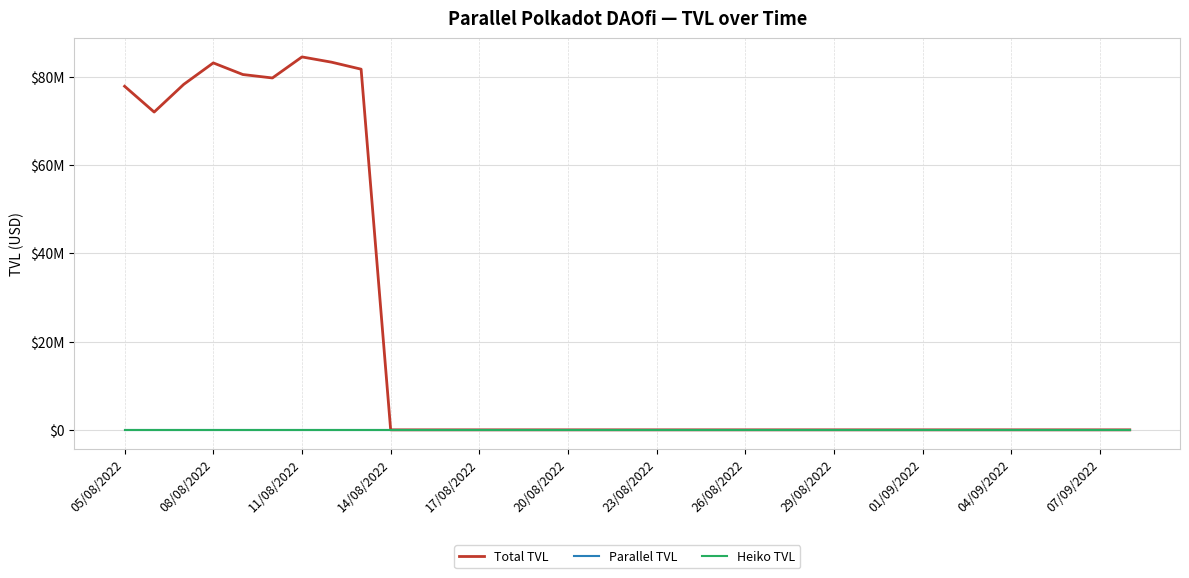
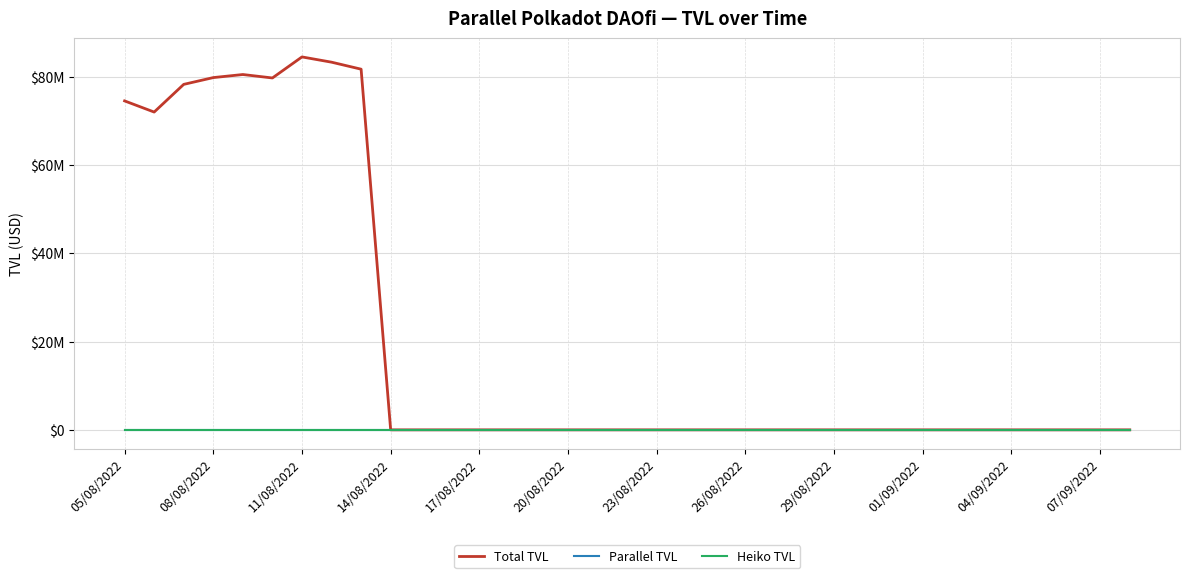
Total TVL, 05/08/2022: $78000000 -> $75000000
Total TVL, 08/08/2022: $83000000 -> $80000000
